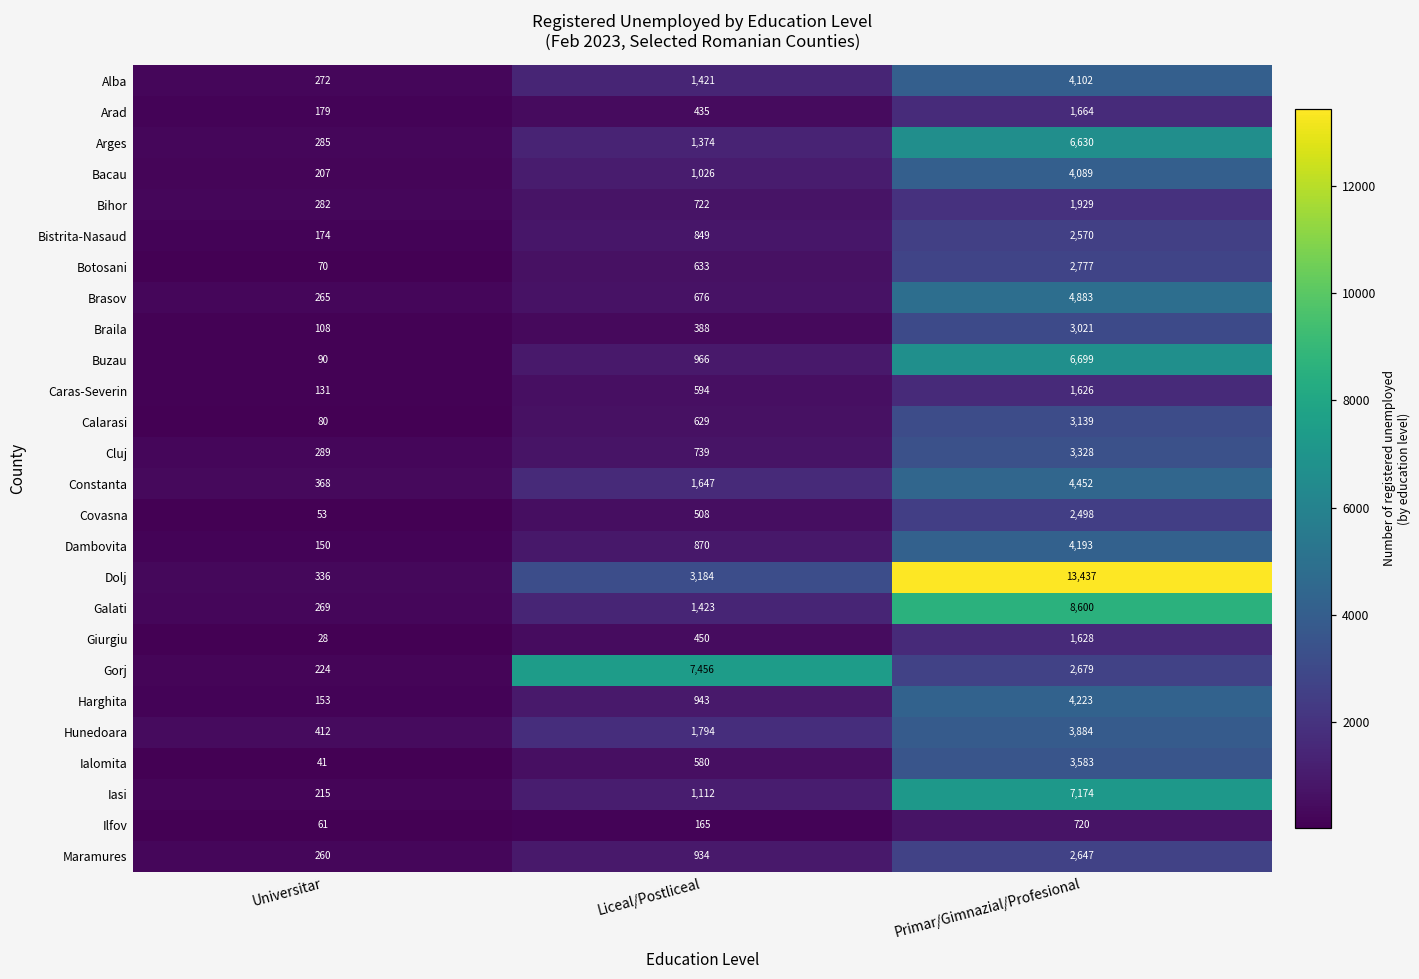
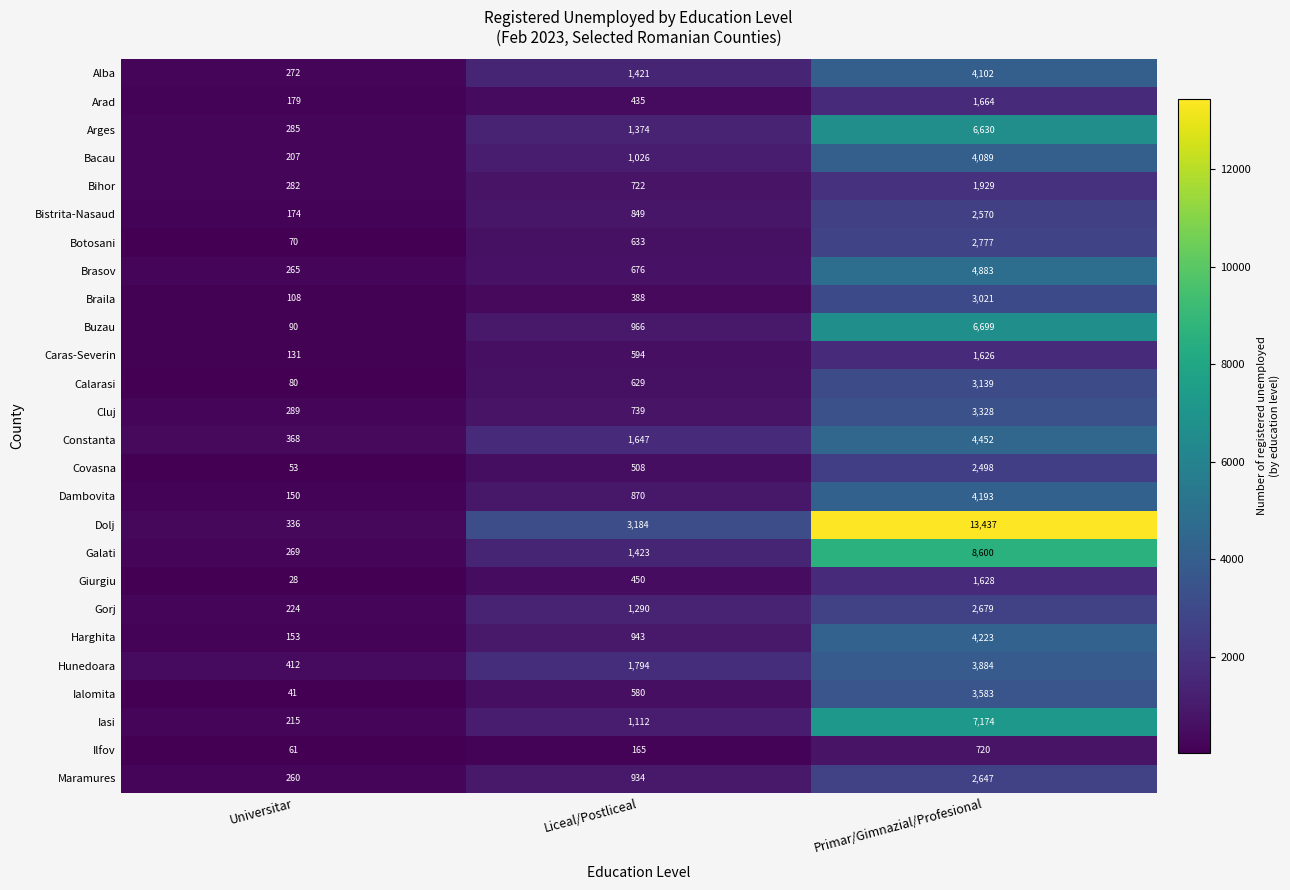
Gorj, Liceal/Postliceal: 7,456 -> 1,290
